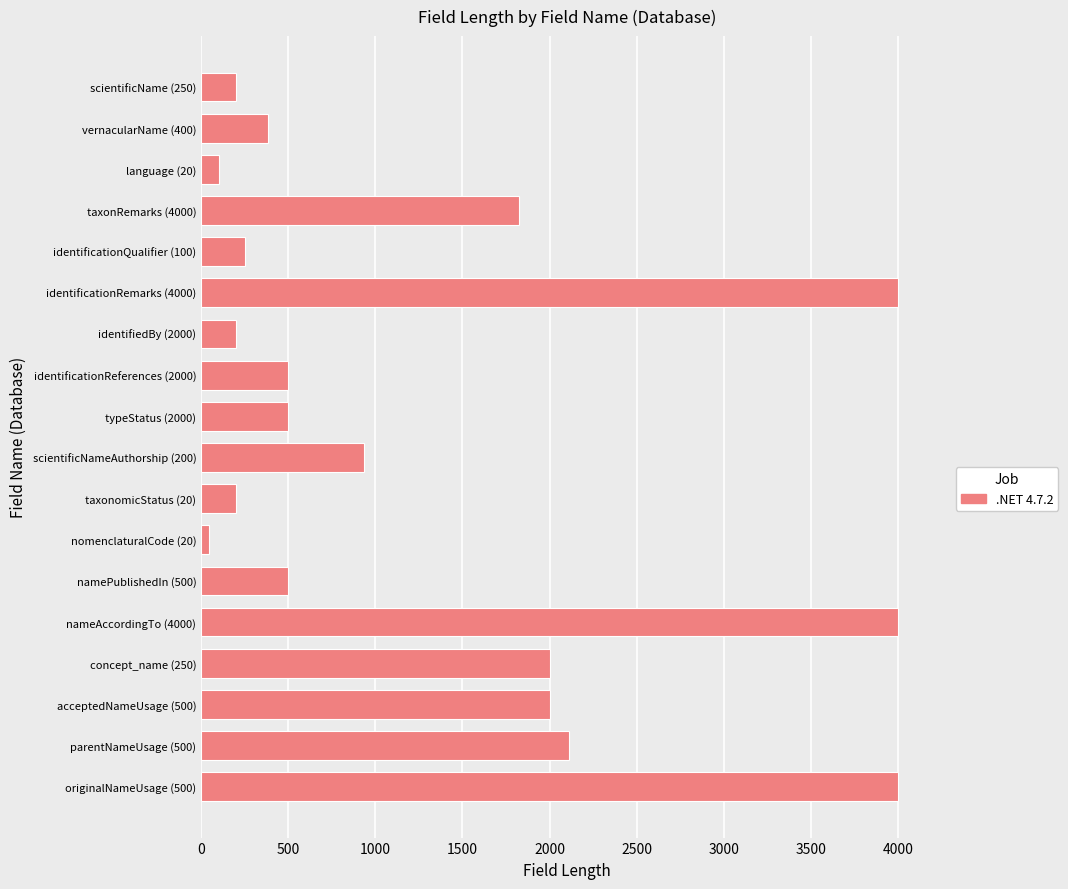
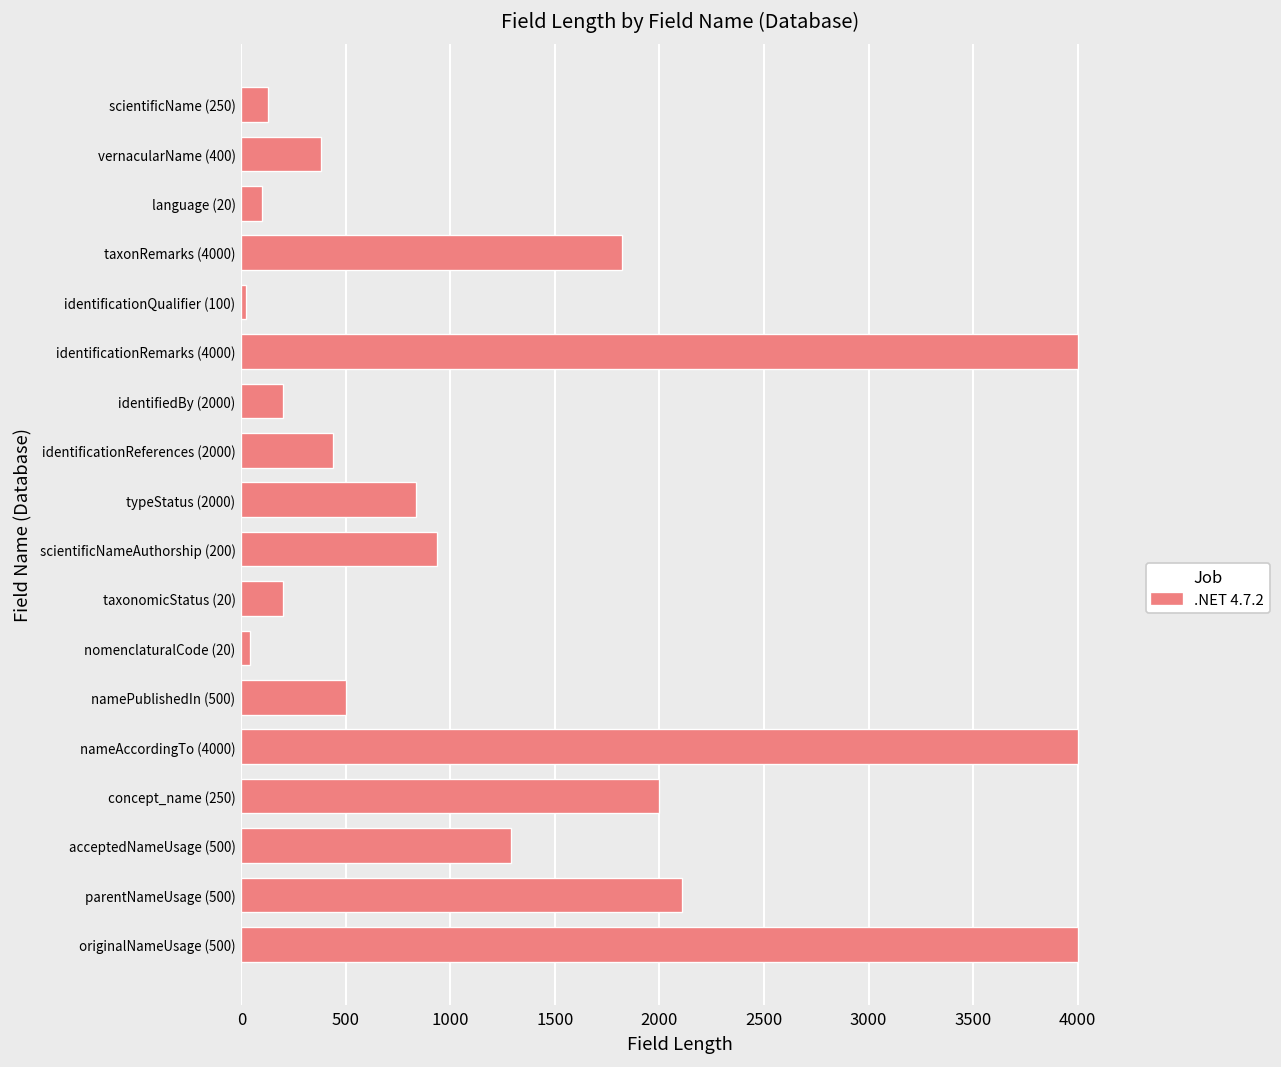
scientificName (250): 200 -> 130
identificationQualifier (100): 250 -> 20
identificationReferences (2000): 500 -> 440
typeStatus (2000): 500 -> 840
acceptedNameUsage (500): 2000 -> 1290
